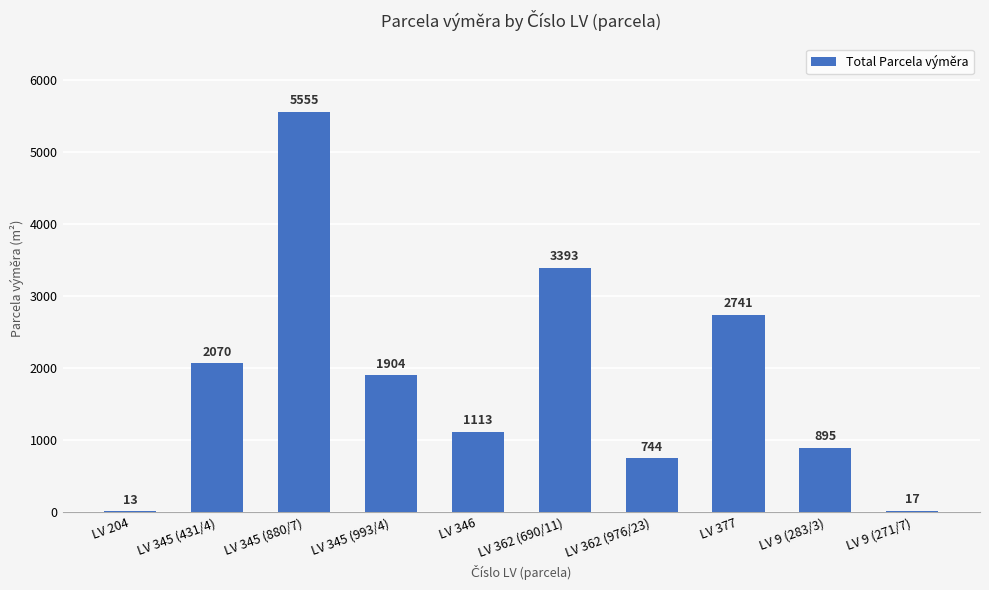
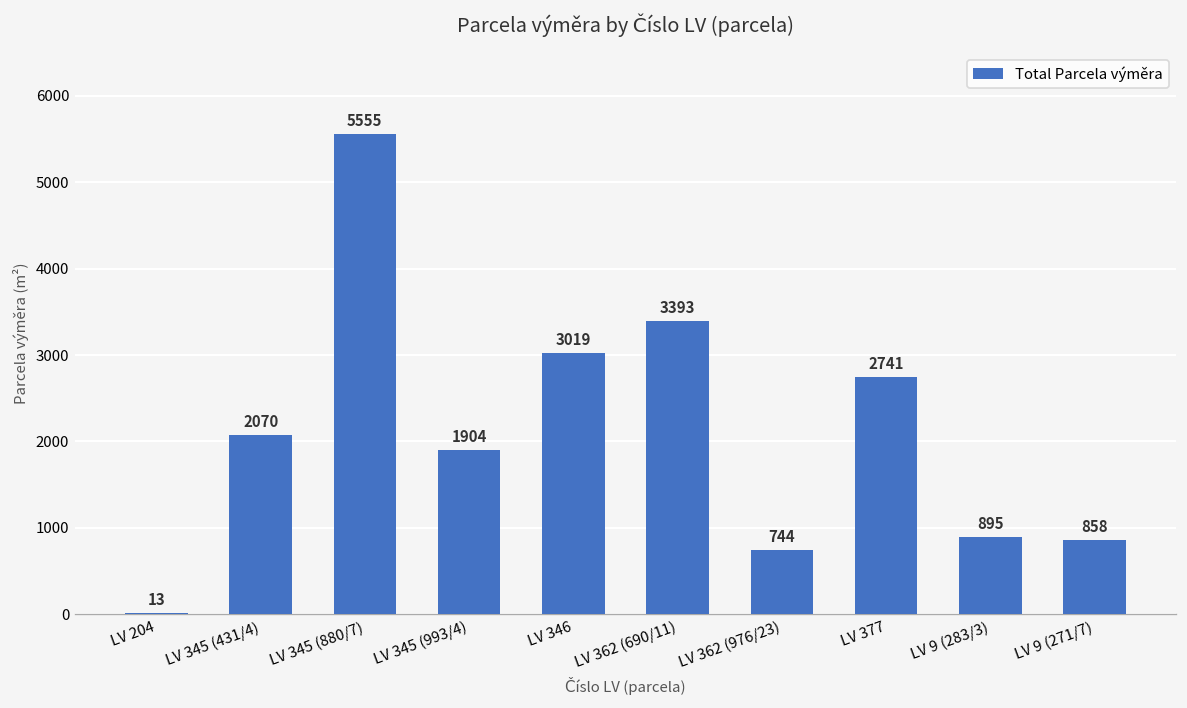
LV 346: 1113 -> 3019
LV 9 (271/7): 17 -> 858
